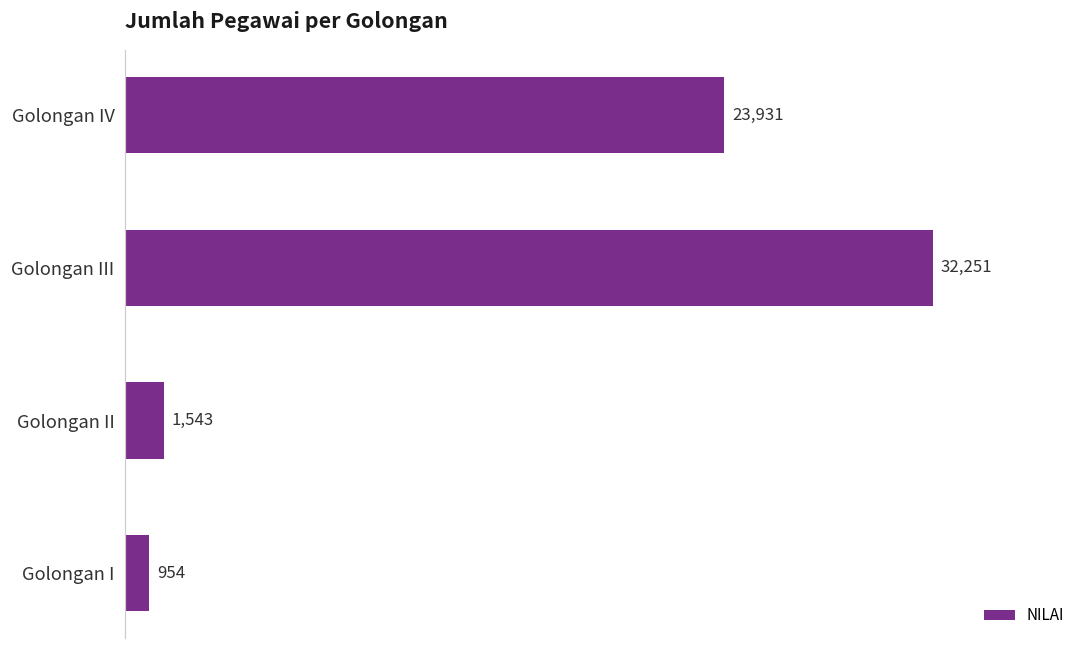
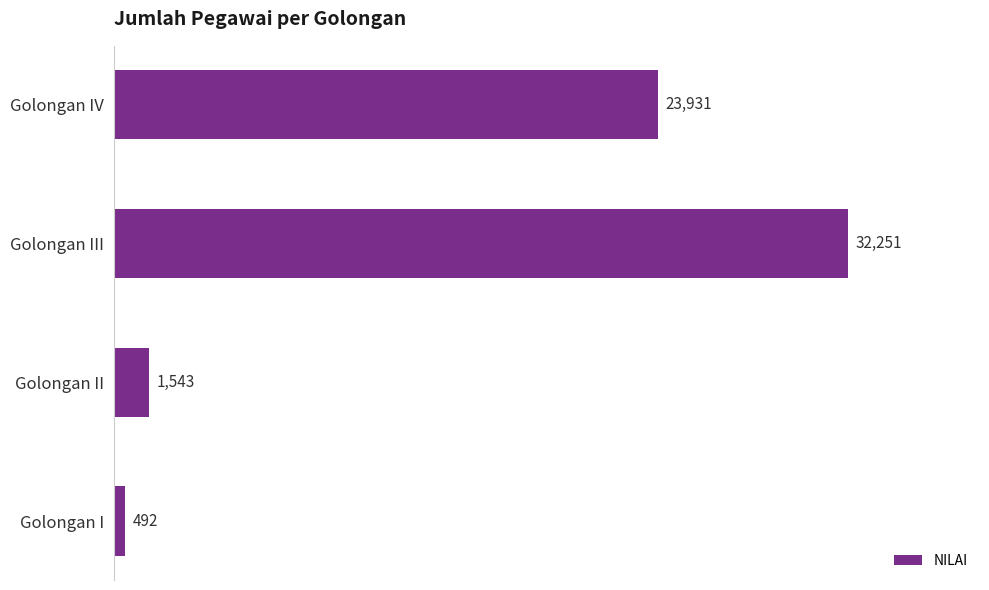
Golongan I: 954 -> 492
